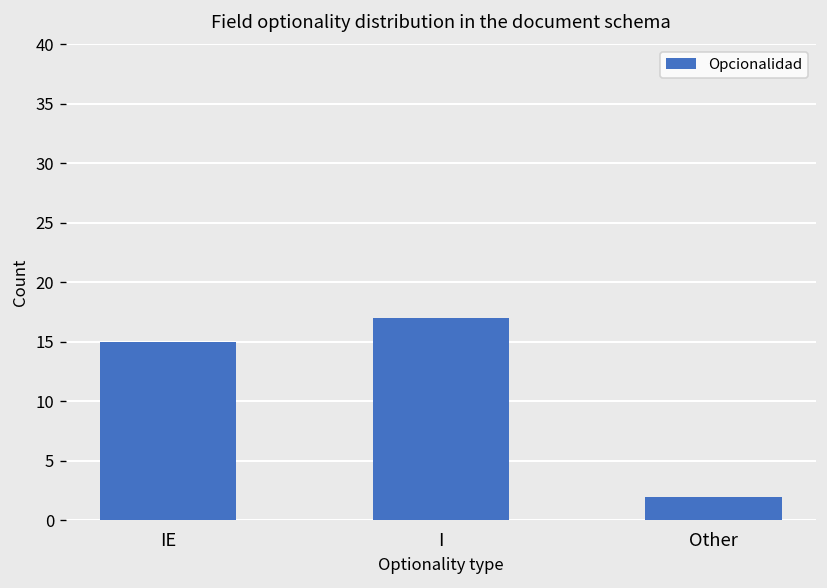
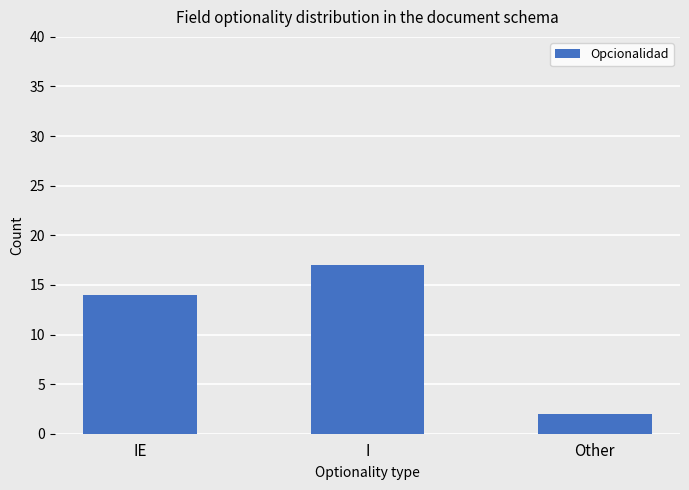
IE: 15 -> 14
